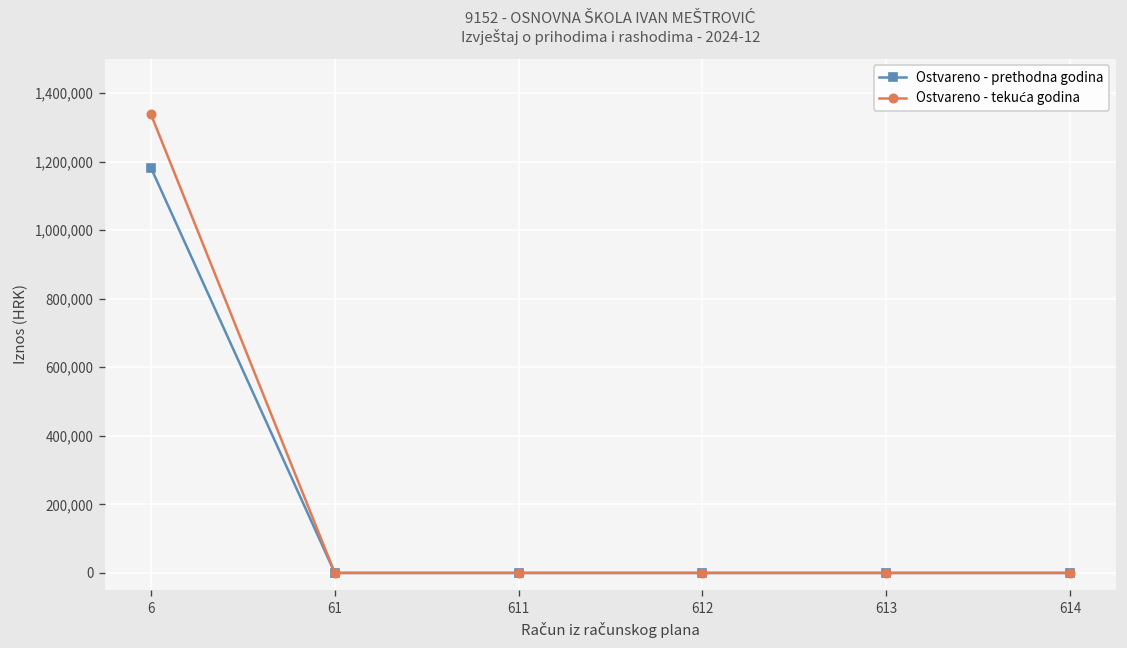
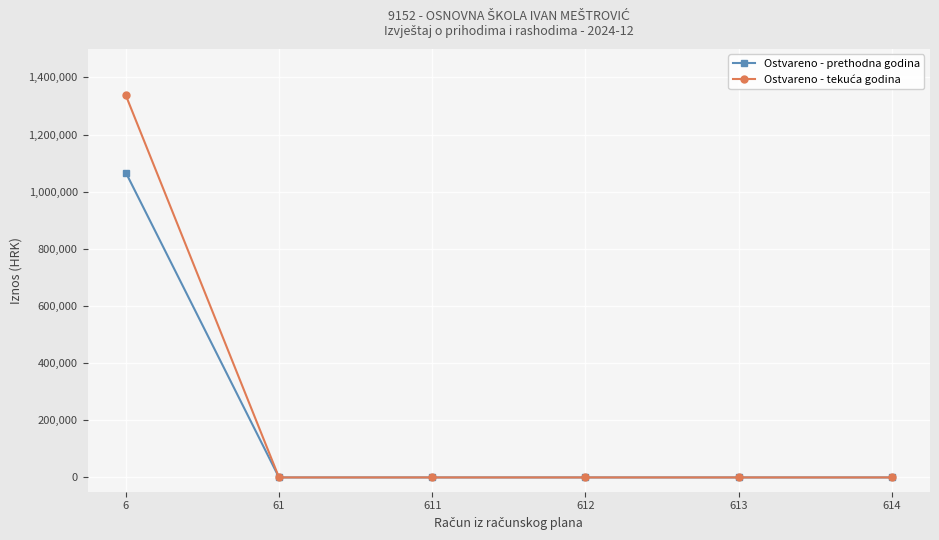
Ostvareno - prethodna godina, 6: 1,180,000 -> 1,070,000
